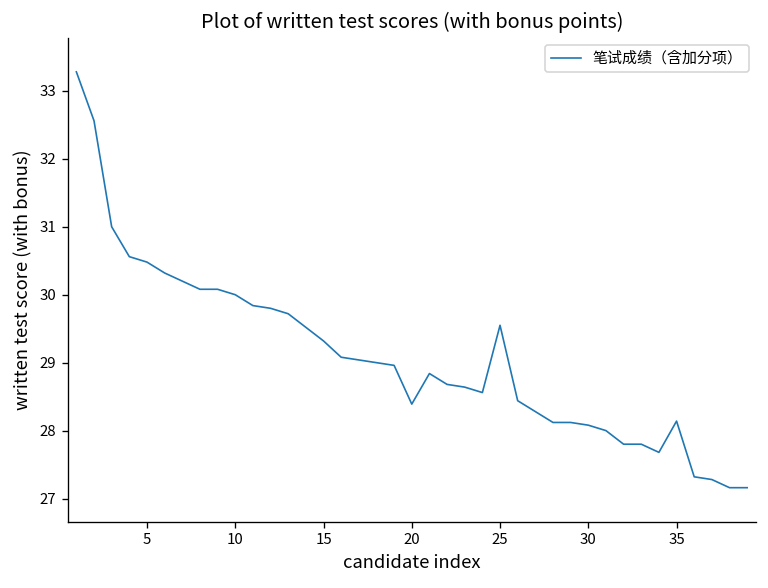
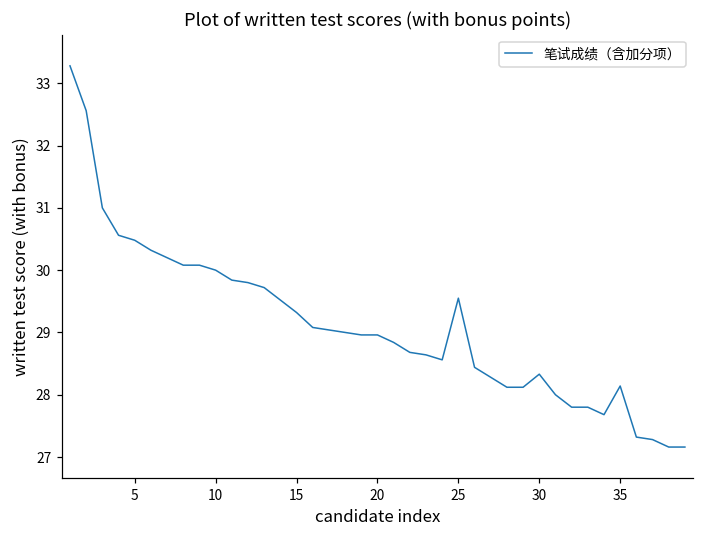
20: 28.4 -> 29.0
30: 28.1 -> 28.3
